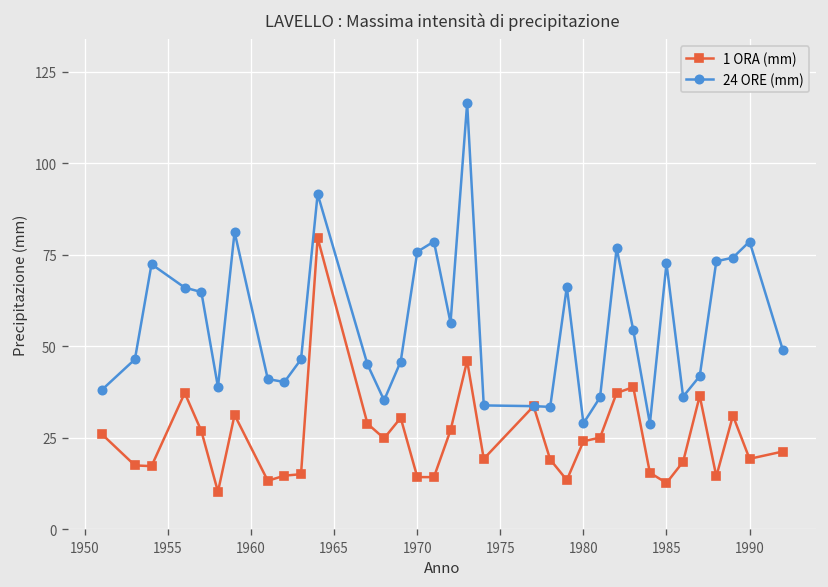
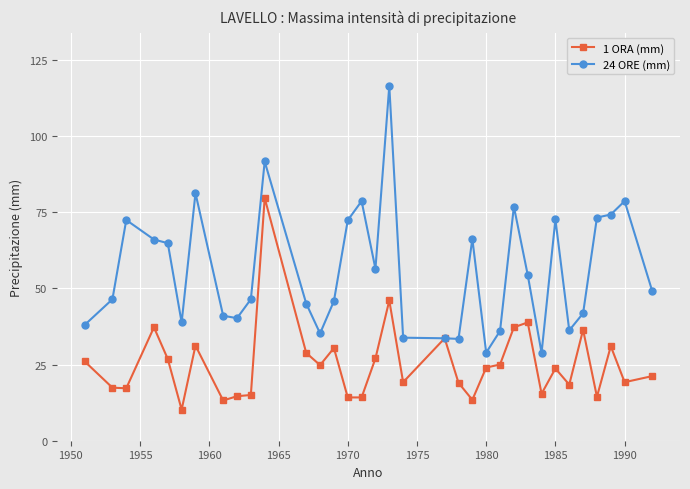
24 ORE (mm), 1970: 76 -> 72
1 ORA (mm), 1985: 13 -> 24
